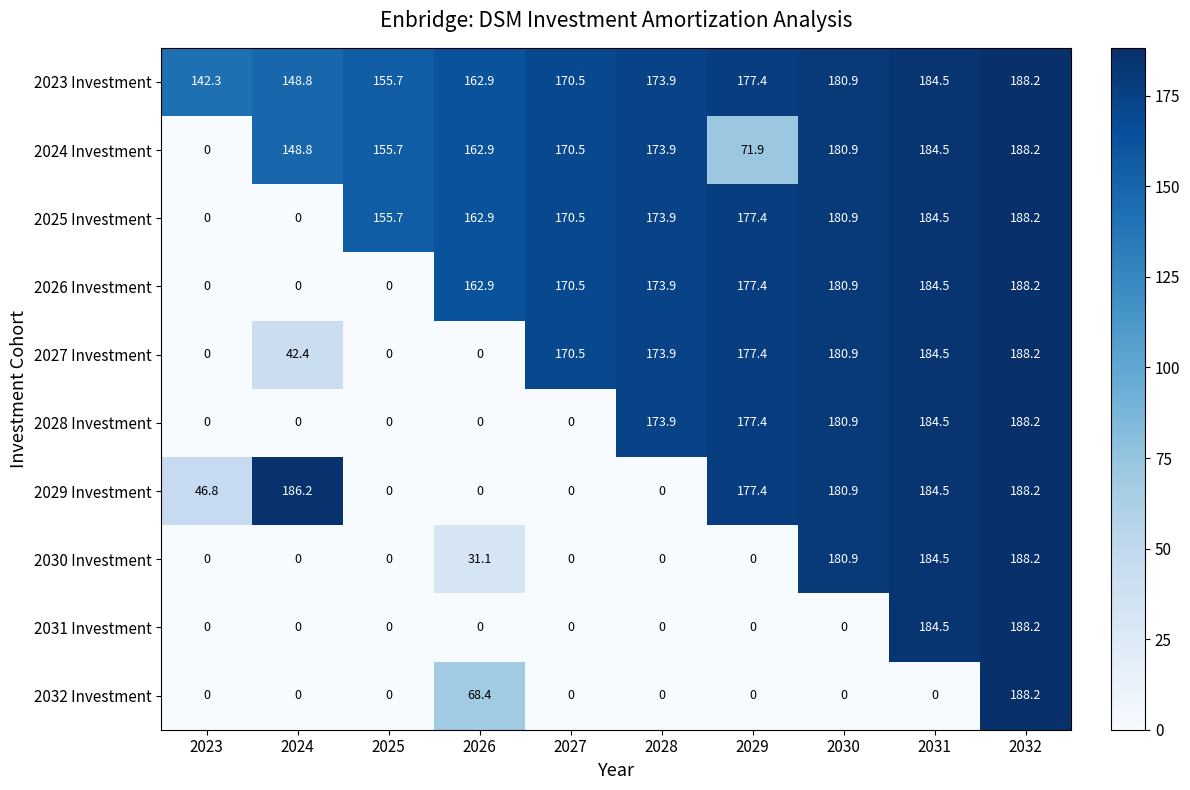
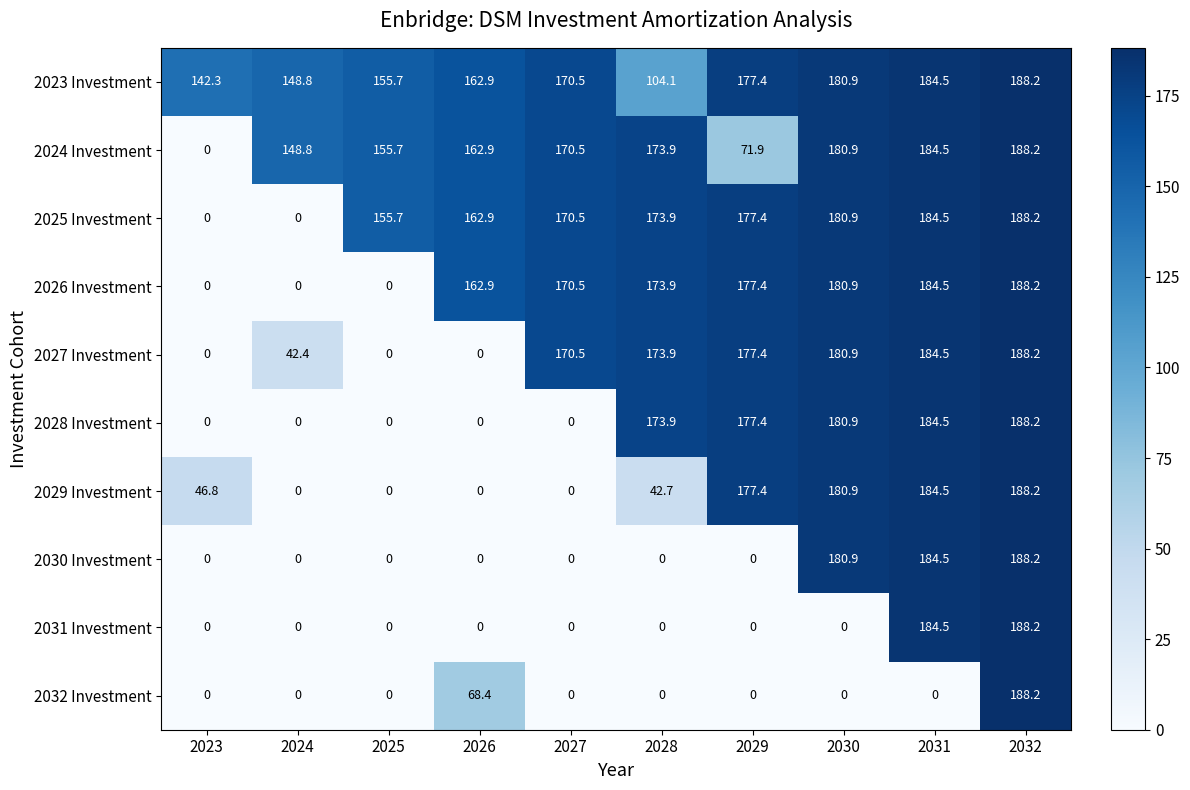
2023 Investment, 2028: 173.9 -> 104.1
2029 Investment, 2024: 186.2 -> 0
2029 Investment, 2028: 0 -> 42.7
2030 Investment, 2026: 31.1 -> 0
